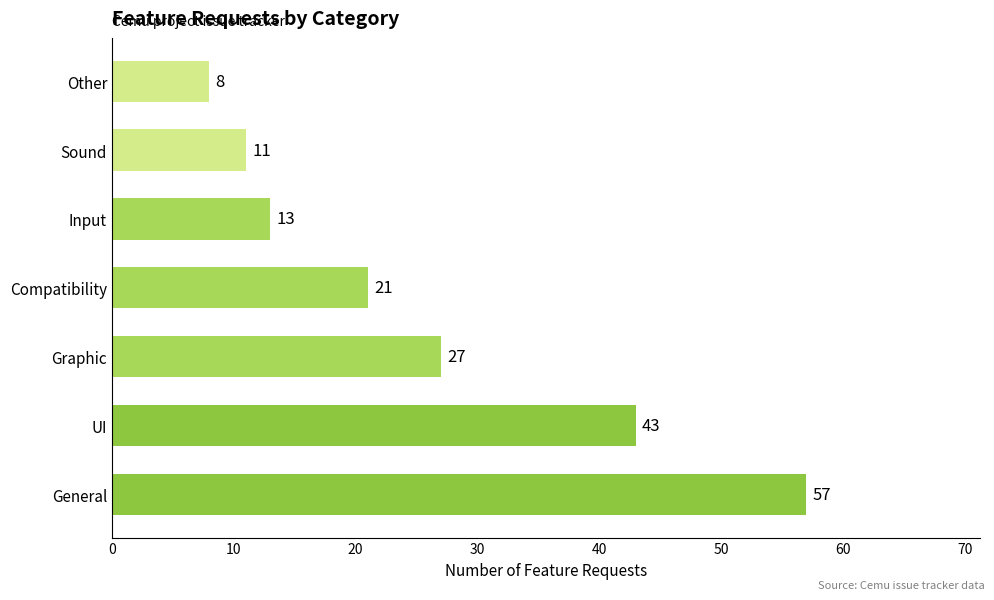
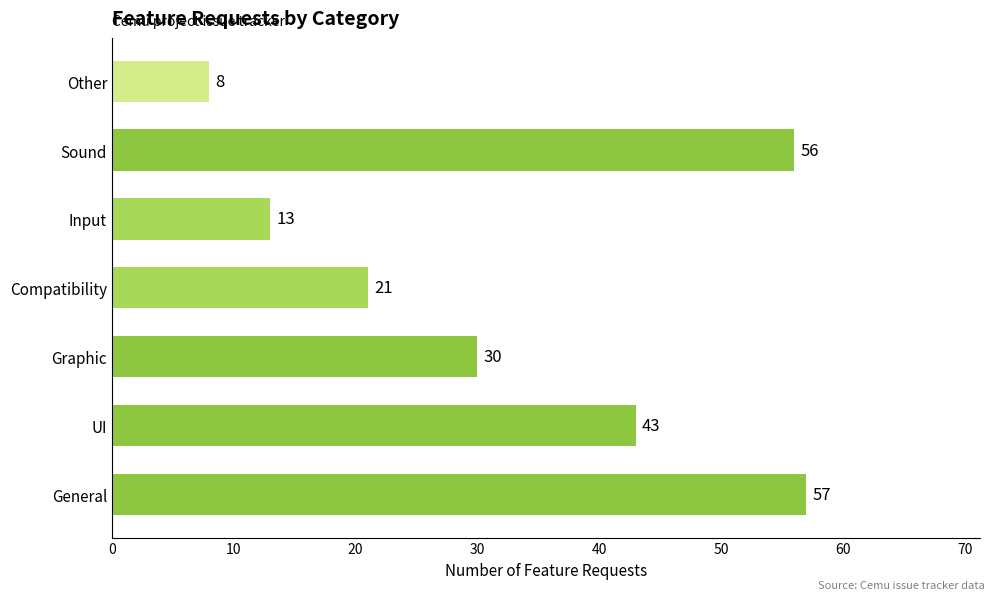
Sound: 11 -> 56
Graphic: 27 -> 30
